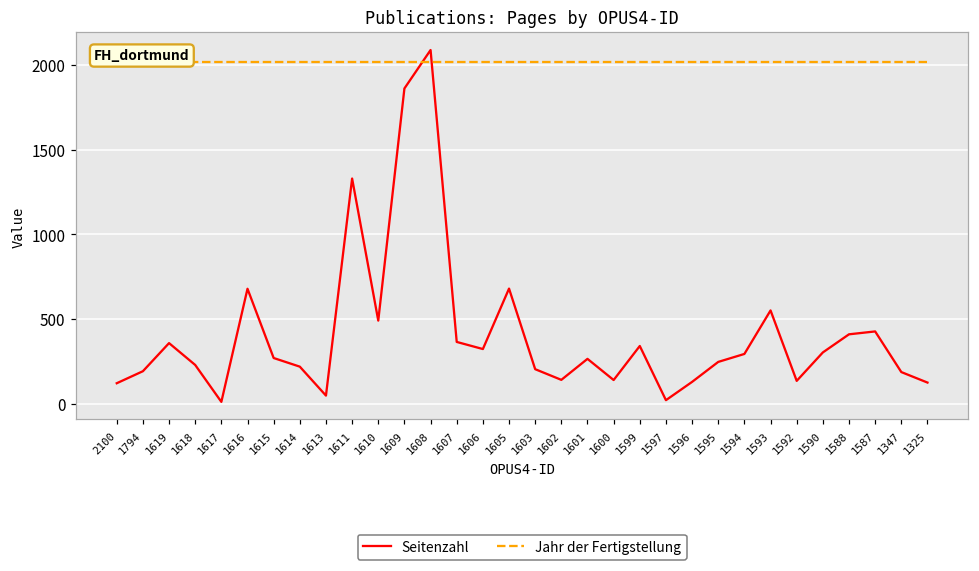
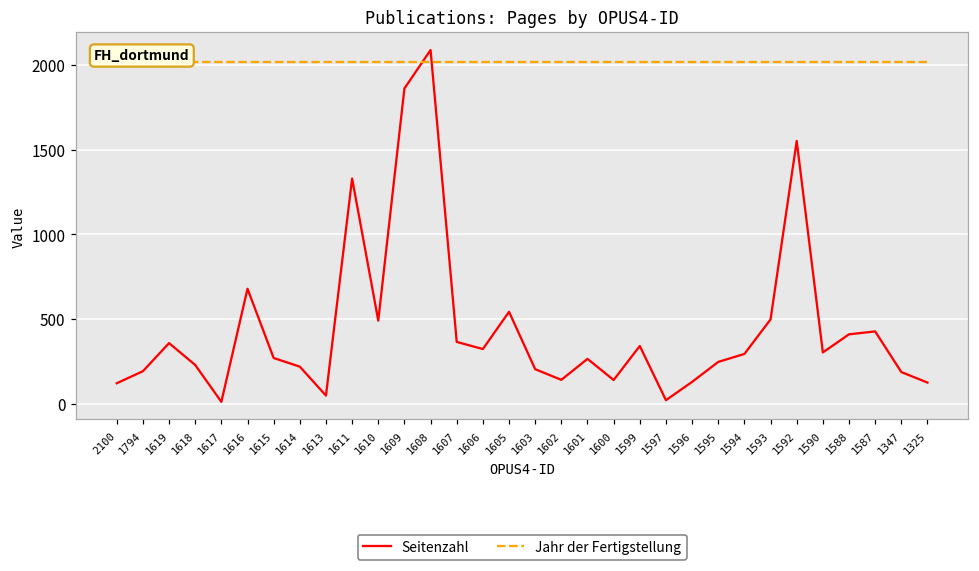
Seitenzahl, 1605: 680 -> 540
Seitenzahl, 1593: 550 -> 500
Seitenzahl, 1592: 130 -> 1550
